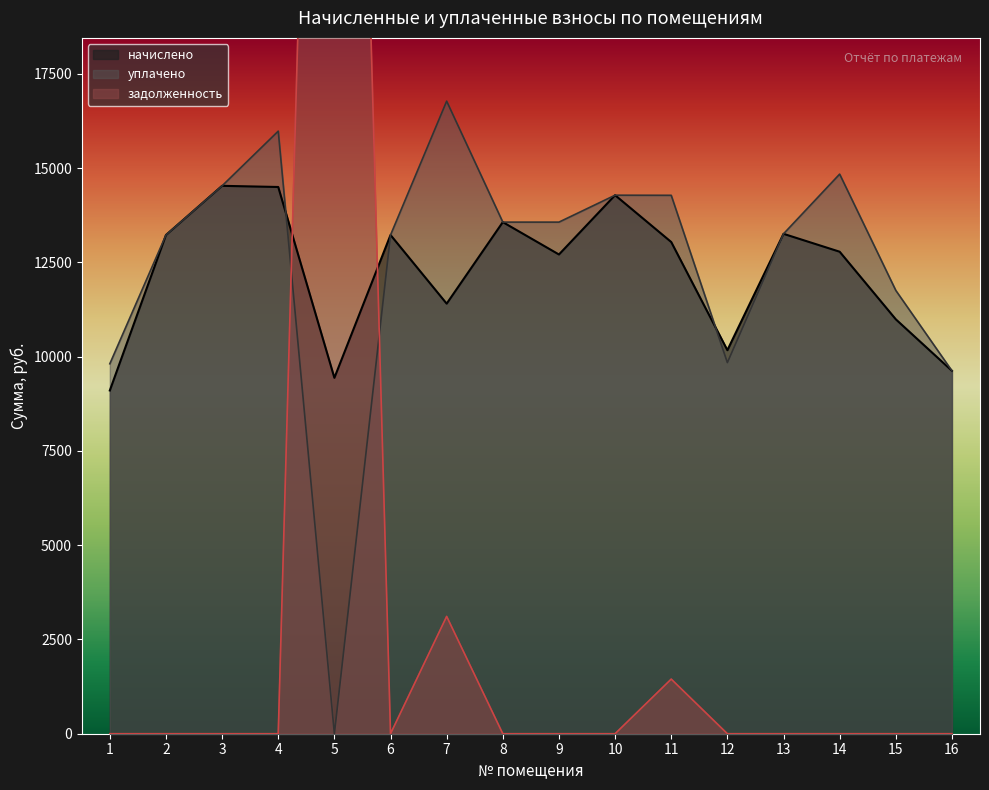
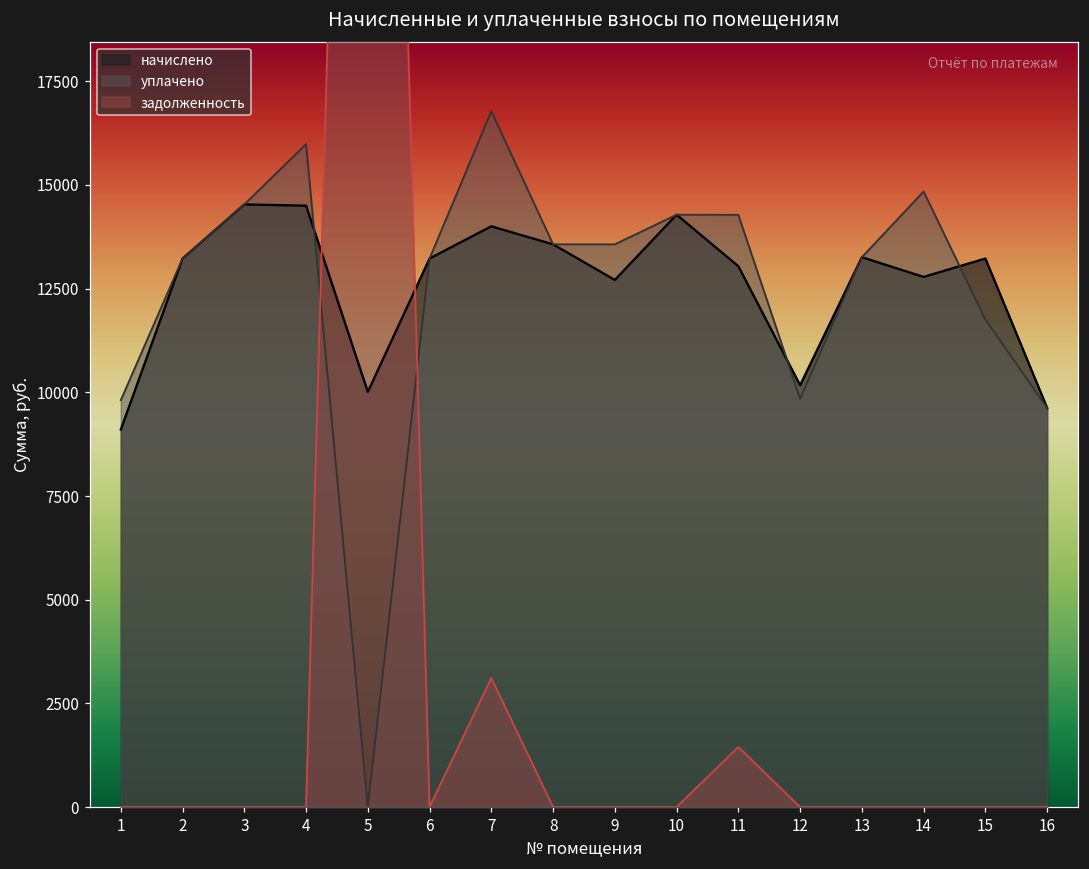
начислено, 5: 9400 -> 10000
начислено, 7: 11400 -> 14000
начислено, 15: 11000 -> 13200
